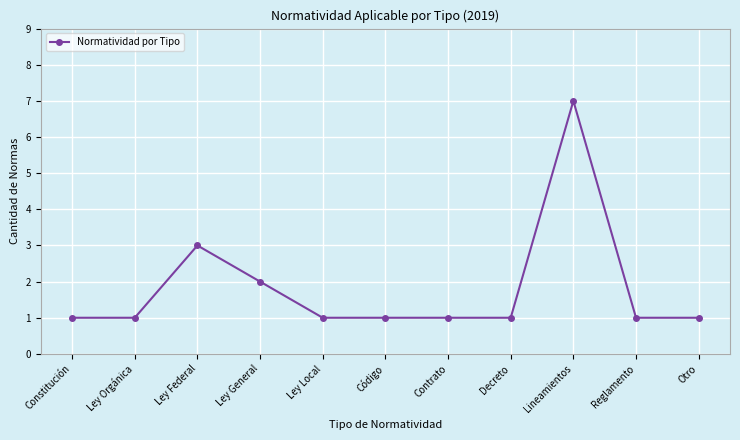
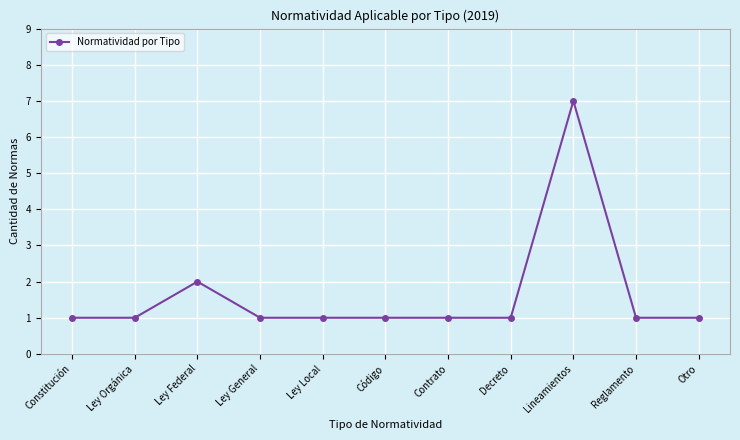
Ley Federal: 3 -> 2
Ley General: 2 -> 1
